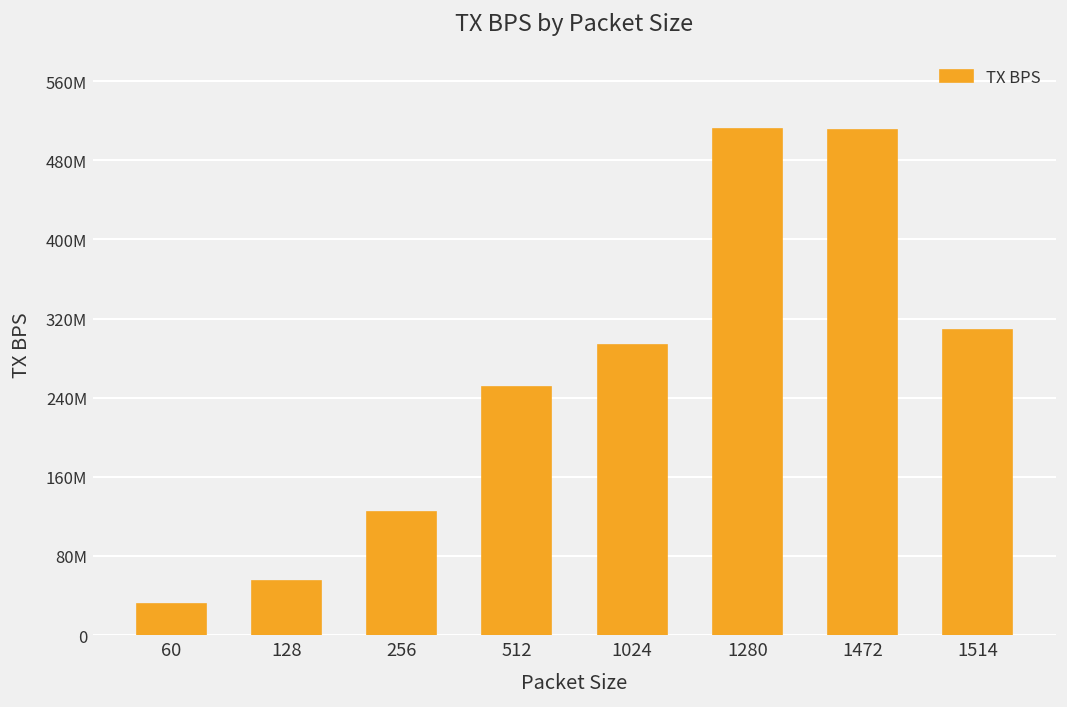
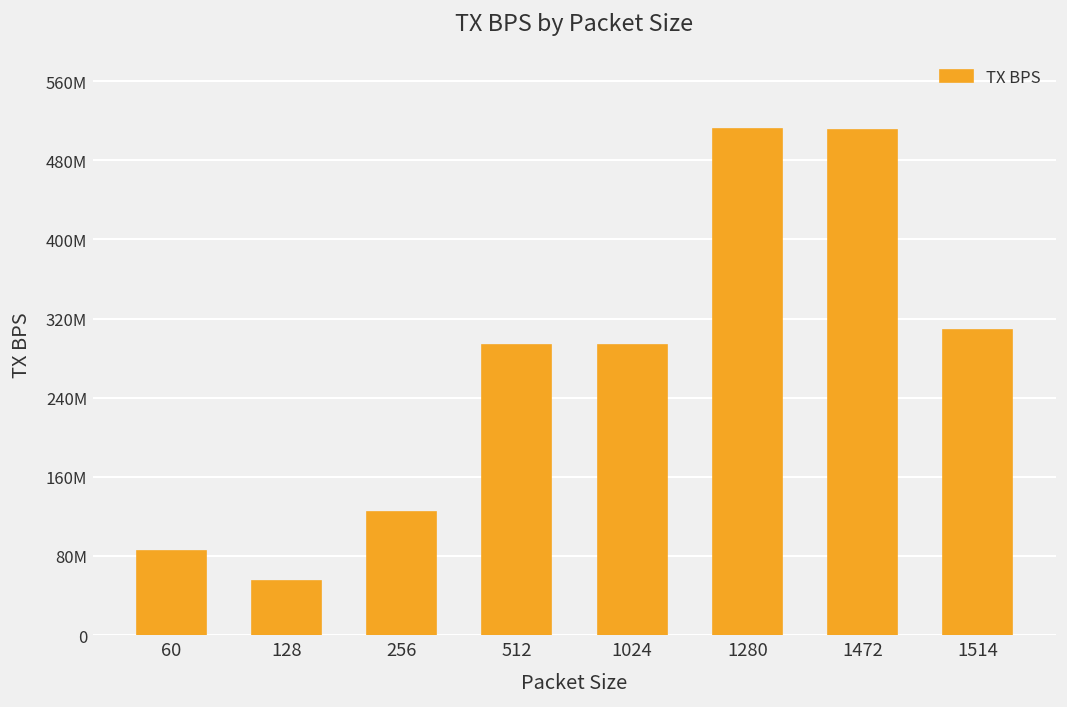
60: 30000000 -> 90000000
512: 250000000 -> 290000000
